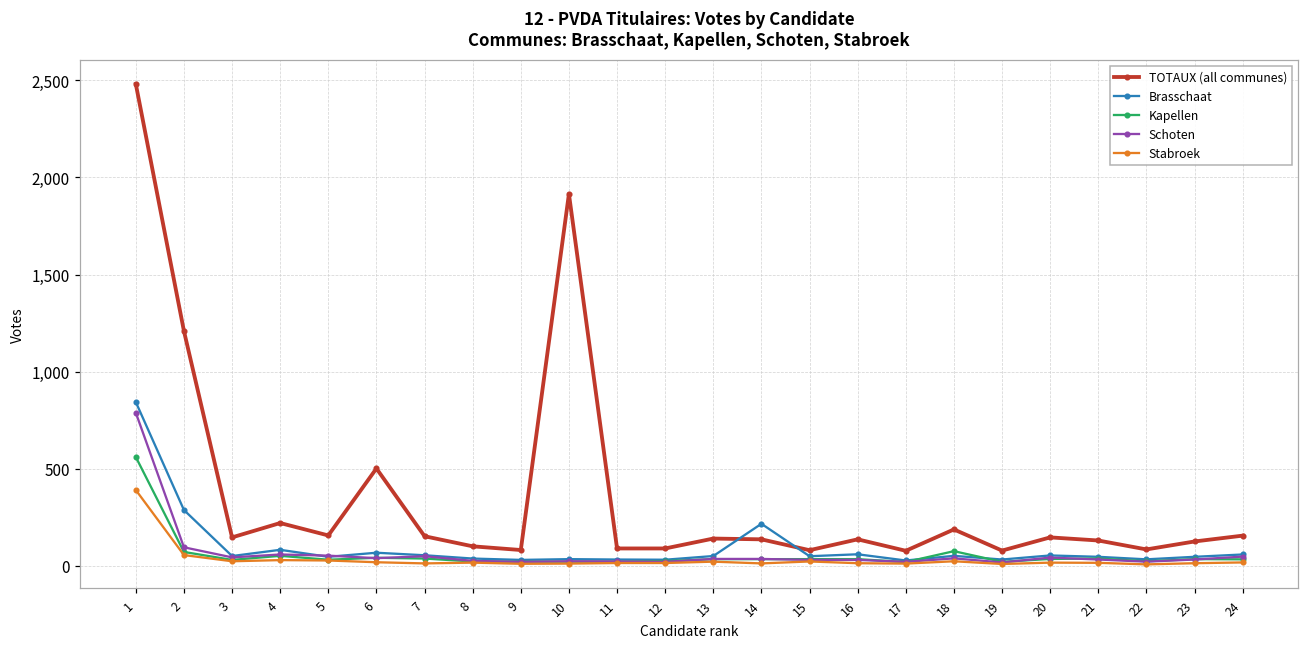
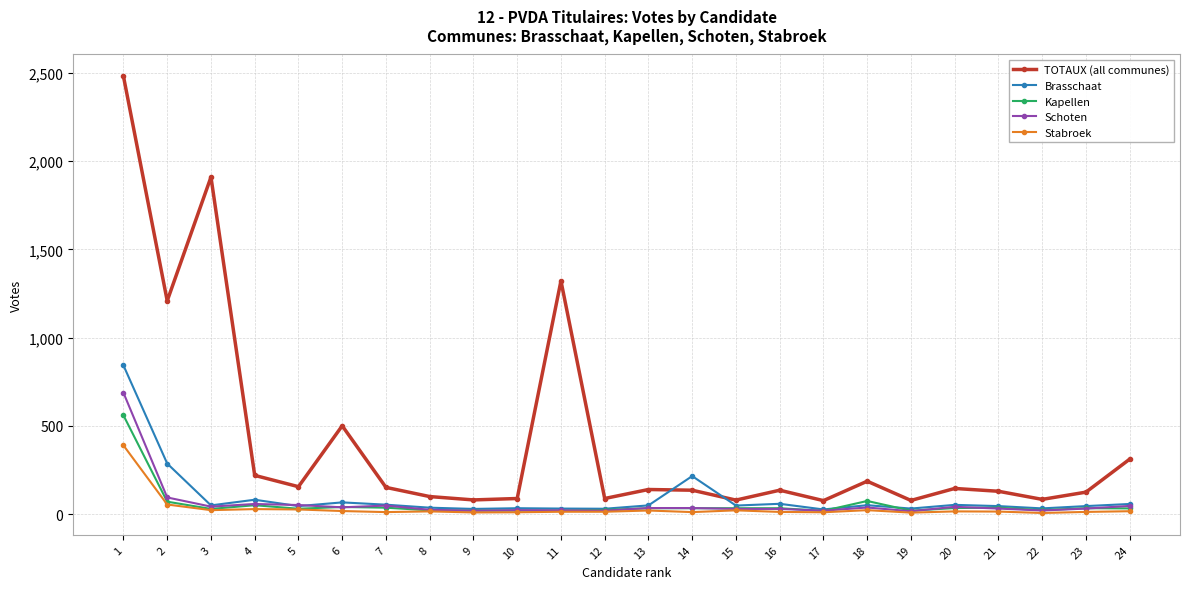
Schoten, 1: 790 -> 690
TOTAUX (all communes), 3: 150 -> 1,910
TOTAUX (all communes), 10: 1,920 -> 90
TOTAUX (all communes), 11: 90 -> 1,320
TOTAUX (all communes), 24: 160 -> 310
